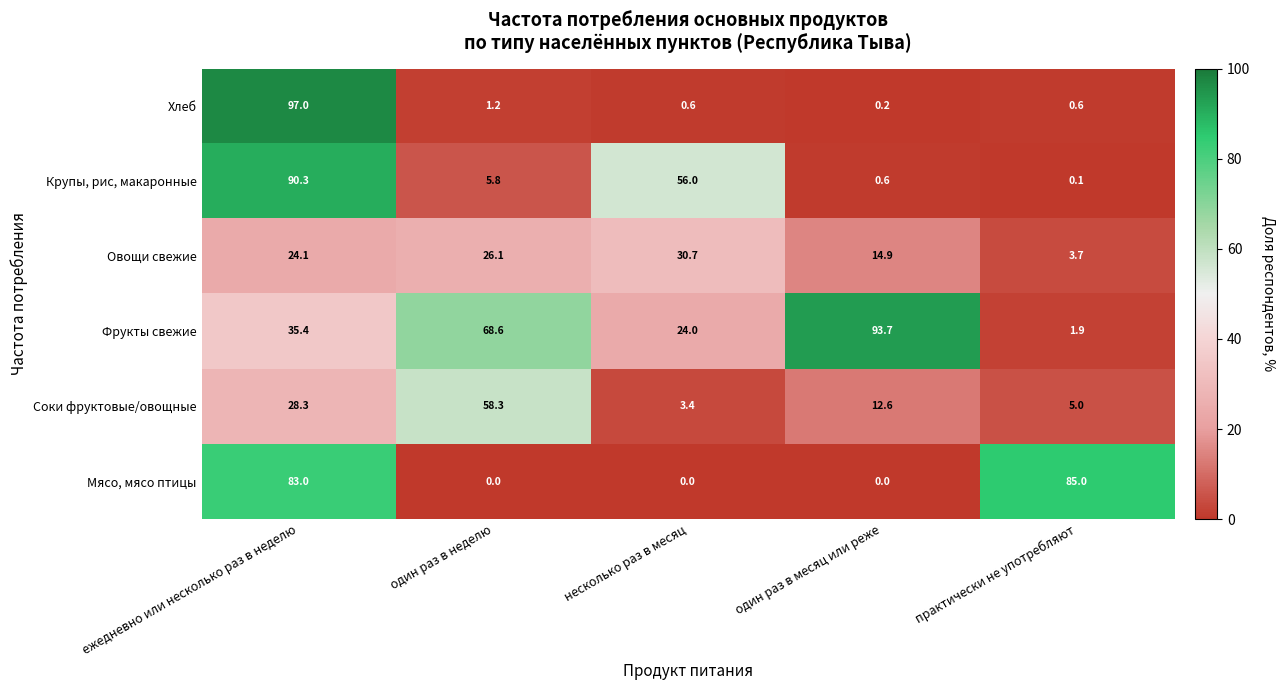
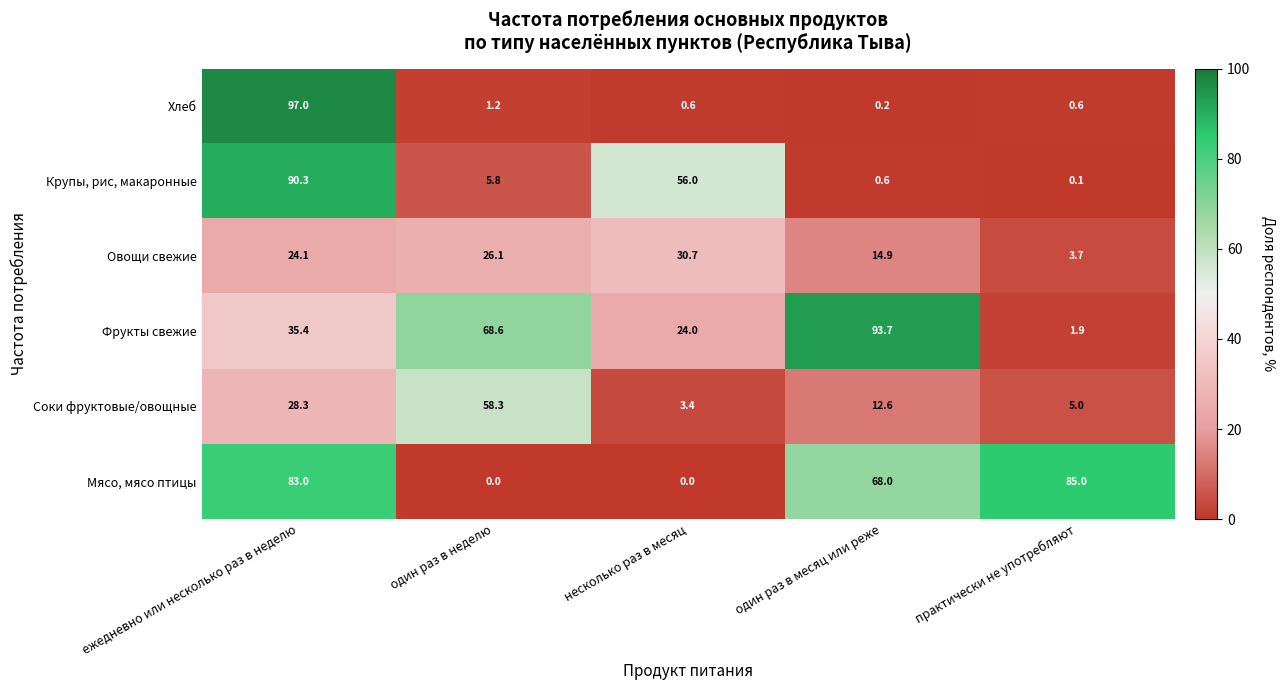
Мясо, мясо птицы, один раз в месяц или реже: 0.0 -> 68.0
